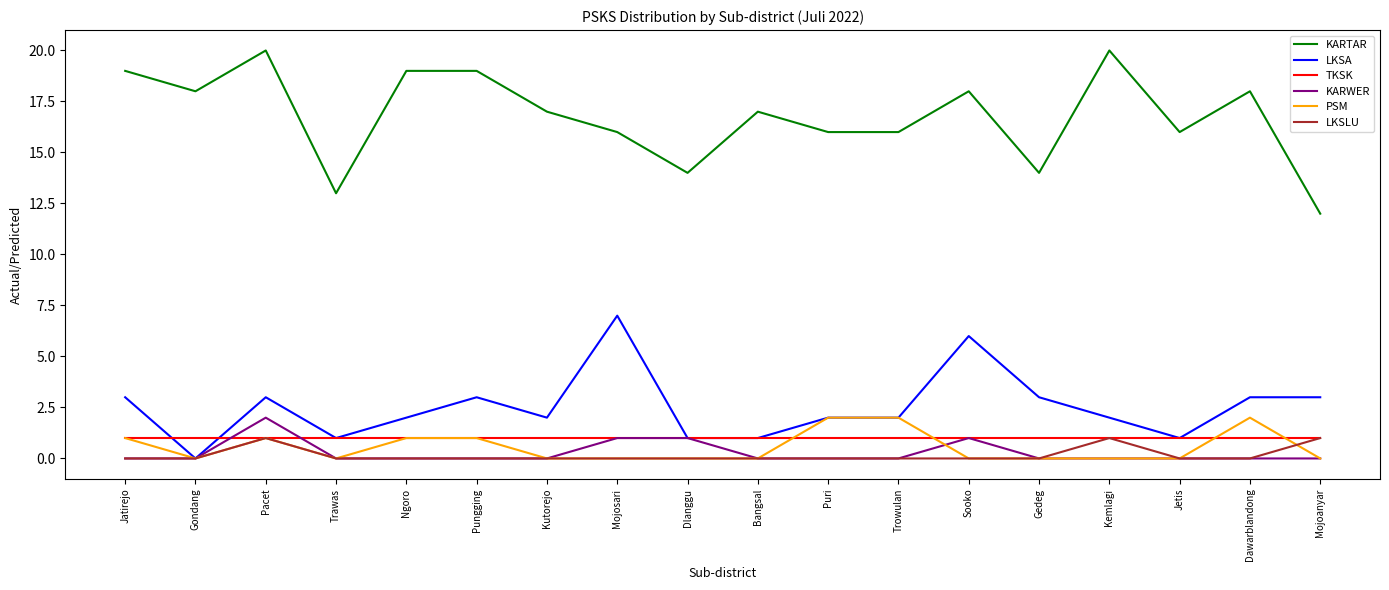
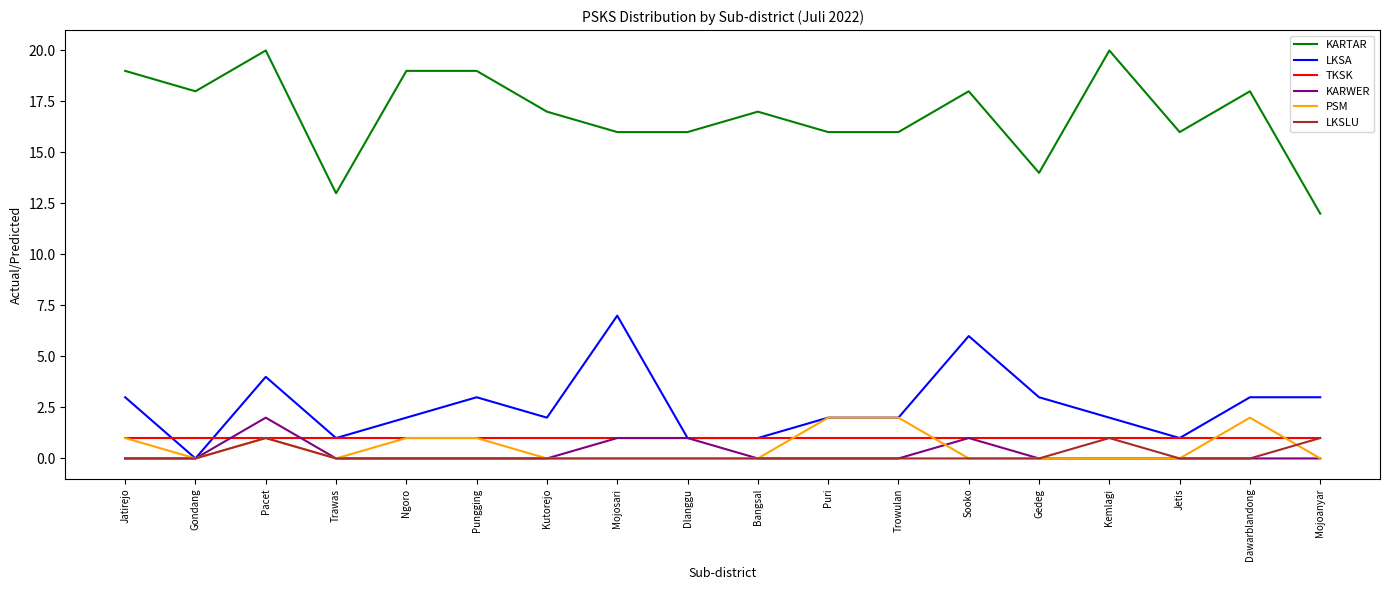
LKSA, Pacet: 3 -> 4
KARTAR, Dlanggu: 14 -> 16
